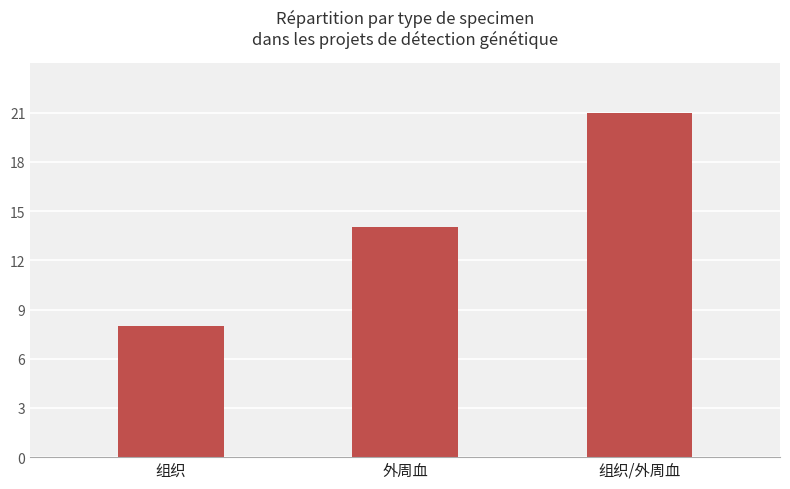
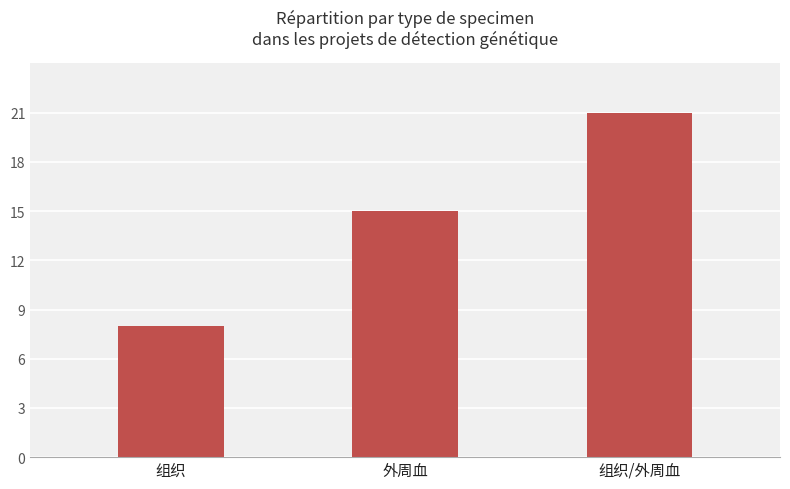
外周血: 14 -> 15
